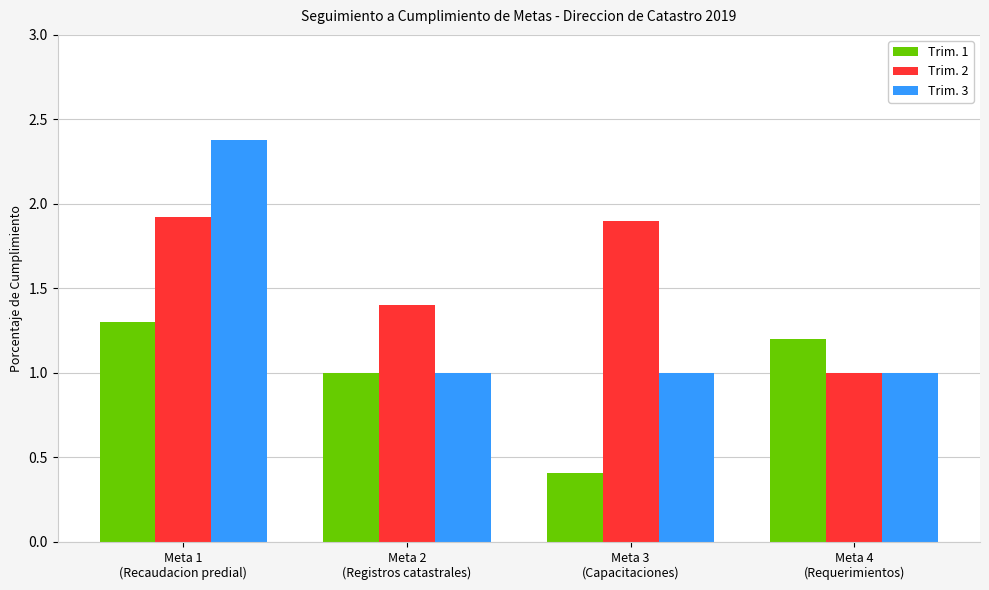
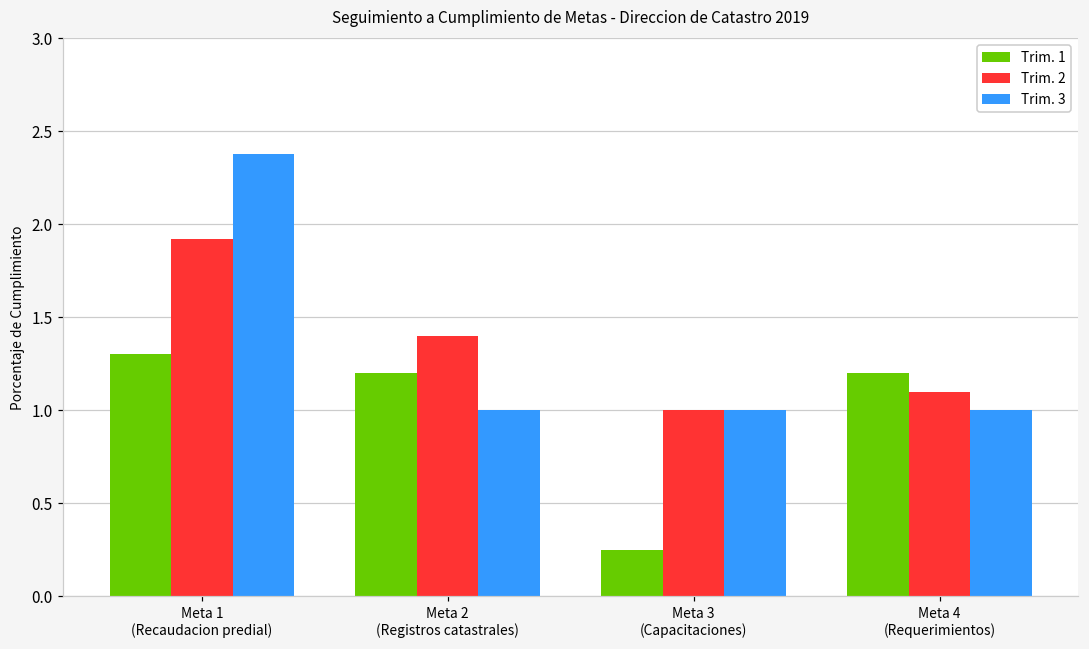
Trim. 1, Meta 2 (Registros catastrales): 1.0 -> 1.2
Trim. 1, Meta 3 (Capacitaciones): 0.41 -> 0.25
Trim. 2, Meta 3 (Capacitaciones): 1.9 -> 1.0
Trim. 2, Meta 4 (Requerimientos): 1.0 -> 1.1
